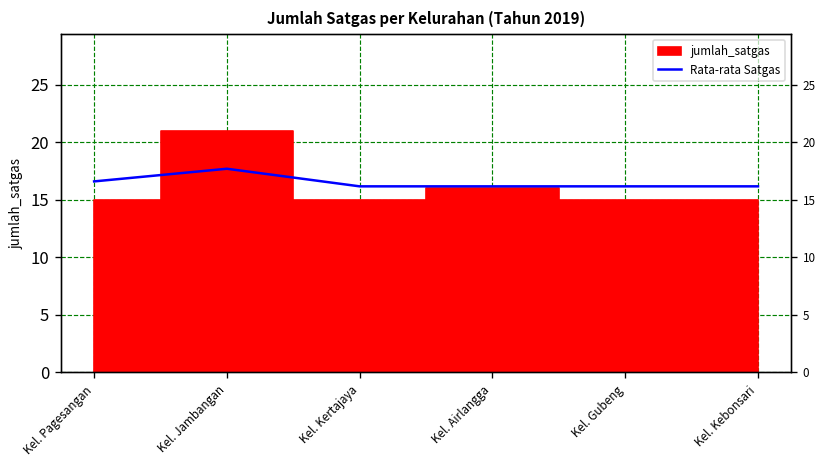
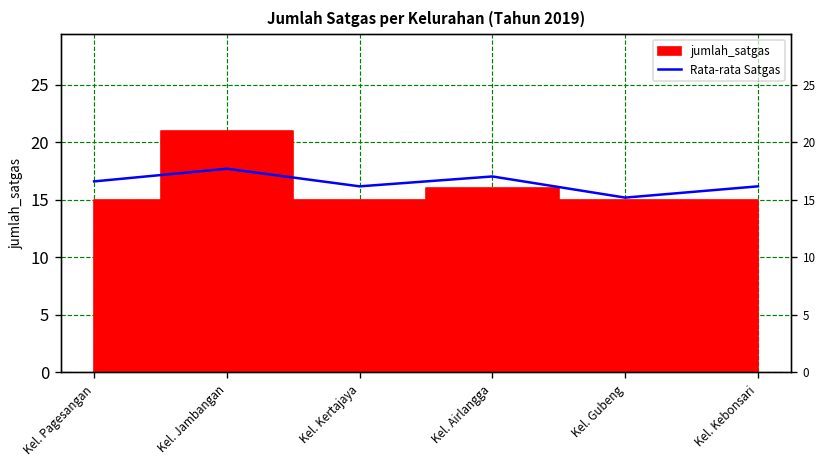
Rata-rata Satgas, Kel. Airlangga: 16 -> 17
Rata-rata Satgas, Kel. Gubeng: 16 -> 15
